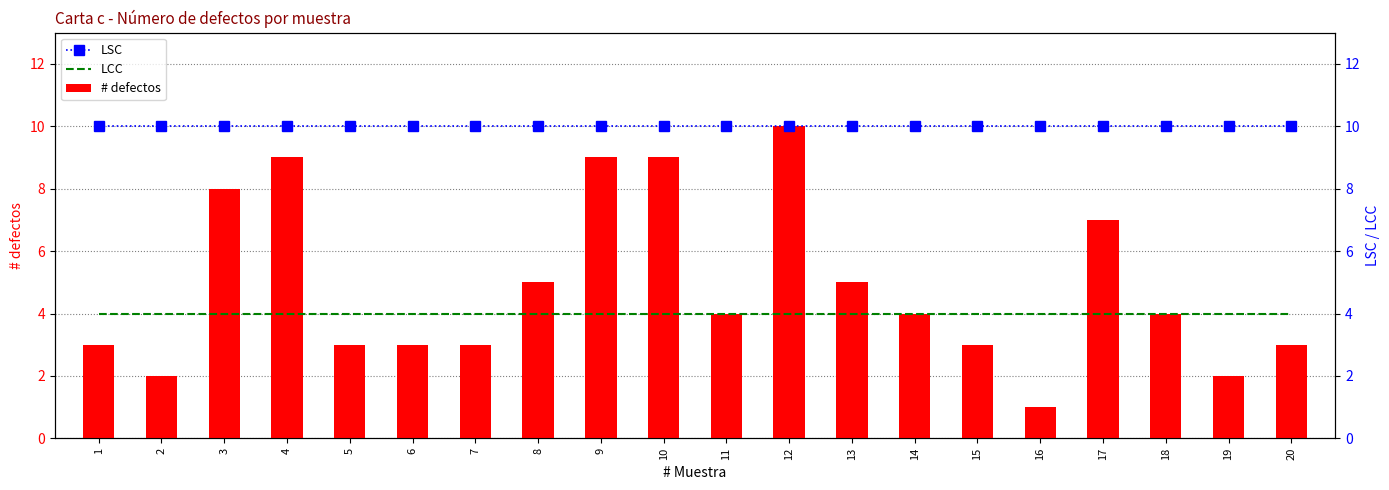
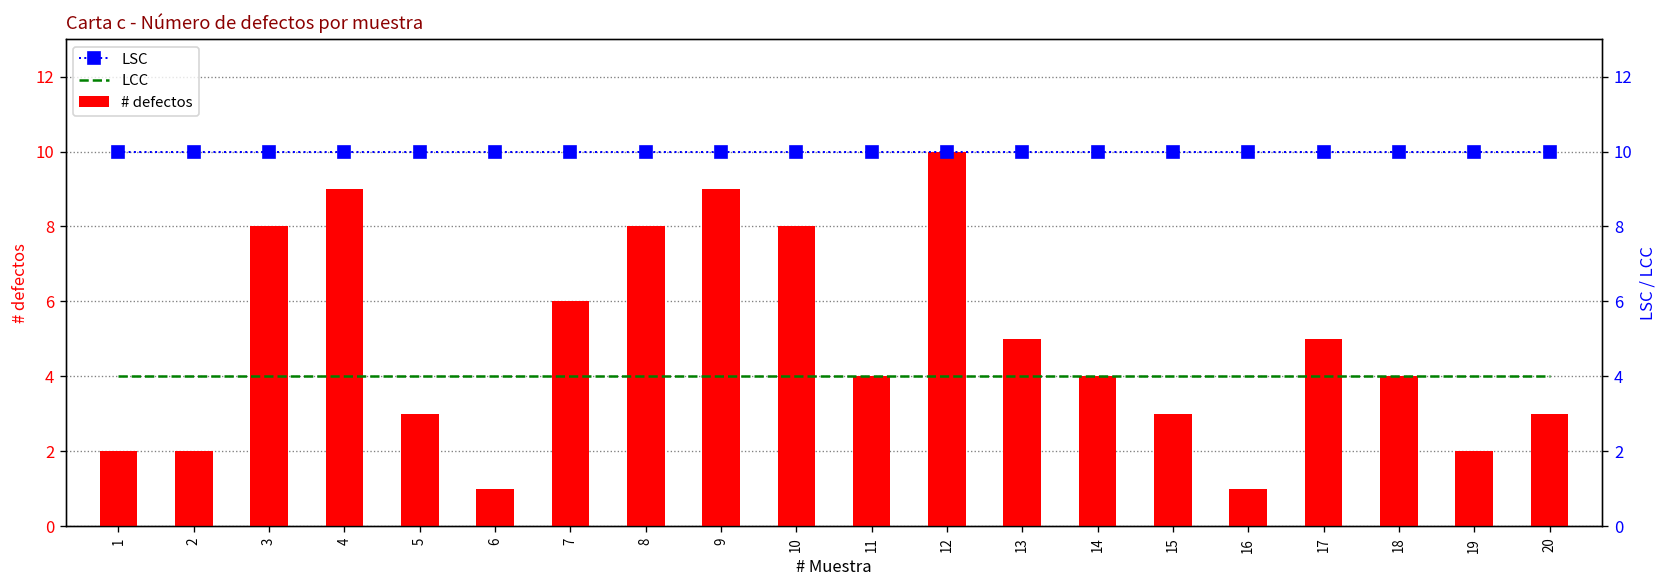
# defectos, 1: 3 -> 2
# defectos, 6: 3 -> 1
# defectos, 7: 3 -> 6
# defectos, 8: 5 -> 8
# defectos, 10: 9 -> 8
# defectos, 17: 7 -> 5
